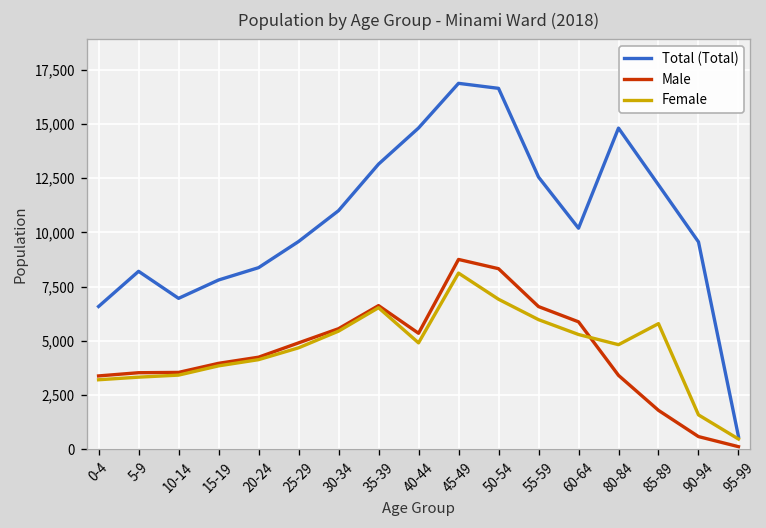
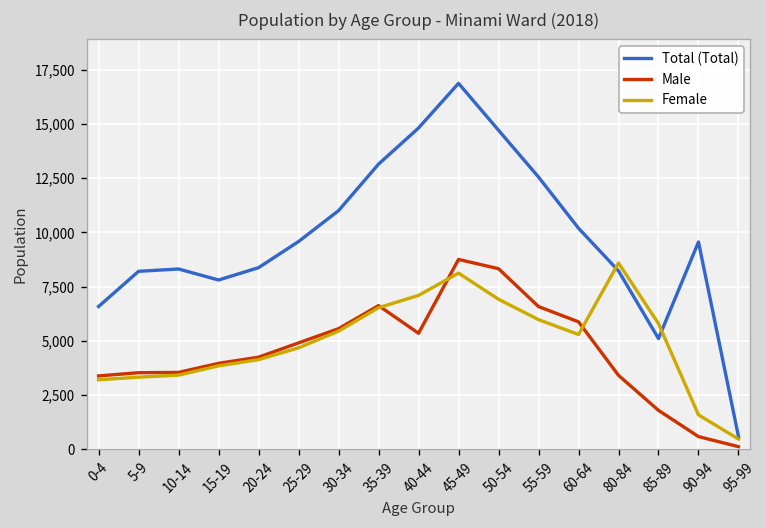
Total (Total), 10-14: 7,000 -> 8,300
Female, 40-44: 4,900 -> 7,100
Total (Total), 50-54: 16,600 -> 14,700
Total (Total), 80-84: 14,800 -> 8,200
Female, 80-84: 4,800 -> 8,600
Total (Total), 85-89: 12,200 -> 5,100
